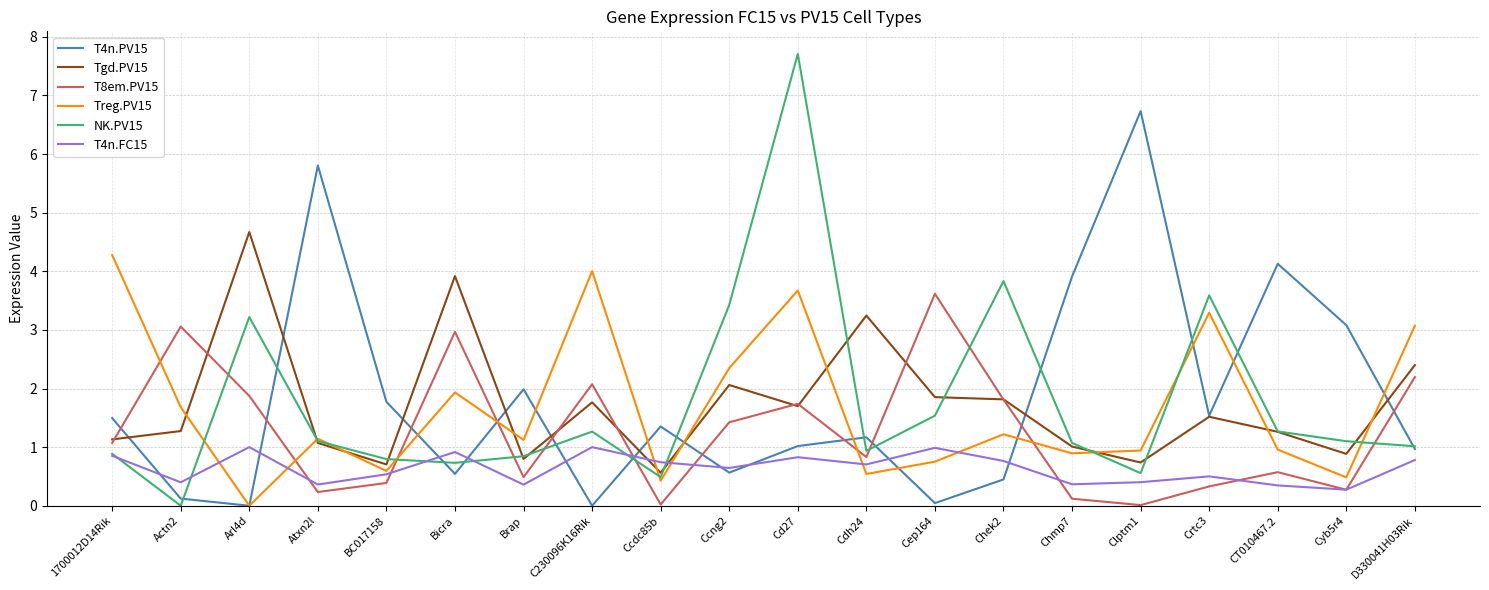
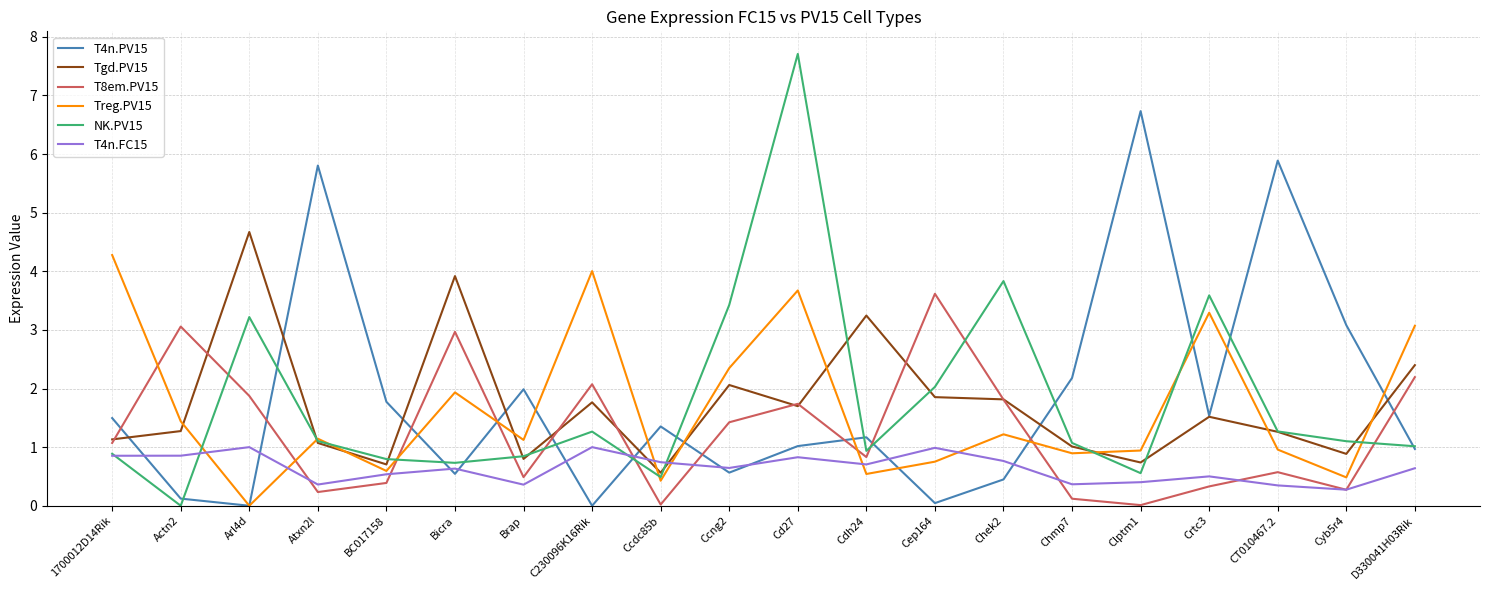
Treg.PV15, Actn2: 1.7 -> 1.4
T4n.FC15, Actn2: 0.4 -> 0.9
T4n.FC15, Bicra: 0.9 -> 0.6
NK.PV15, Cep164: 1.5 -> 2.0
T4n.PV15, Chmp7: 3.9 -> 2.2
T4n.PV15, CT010467.2: 4.1 -> 5.9
T4n.FC15, D330041H03Rik: 0.8 -> 0.6
